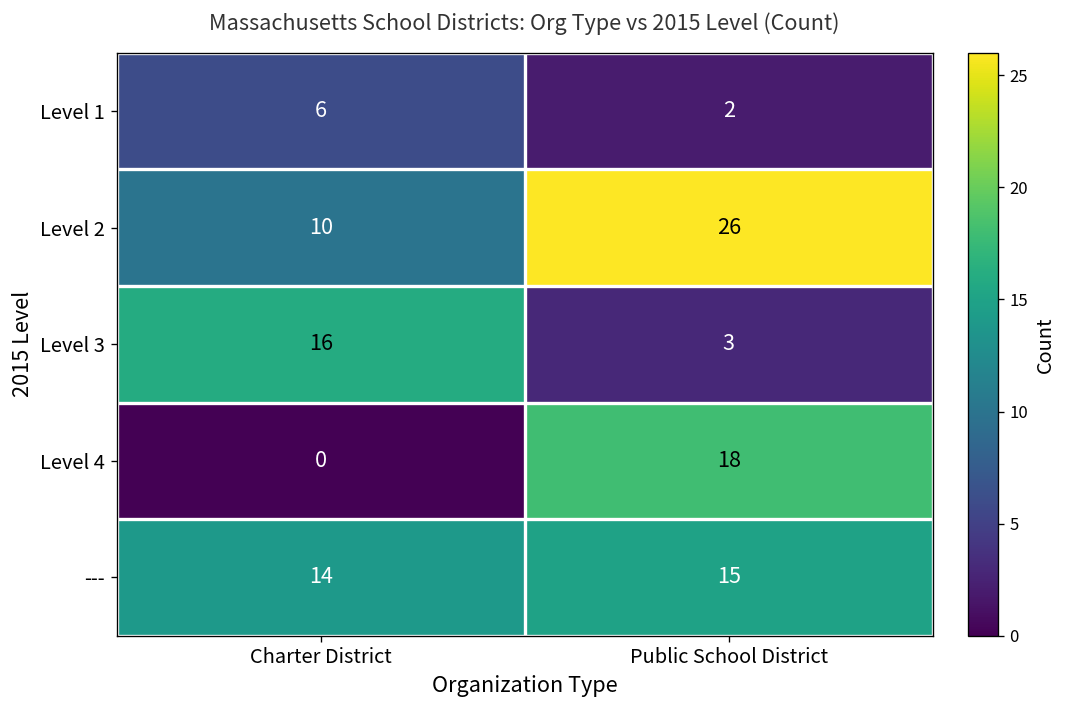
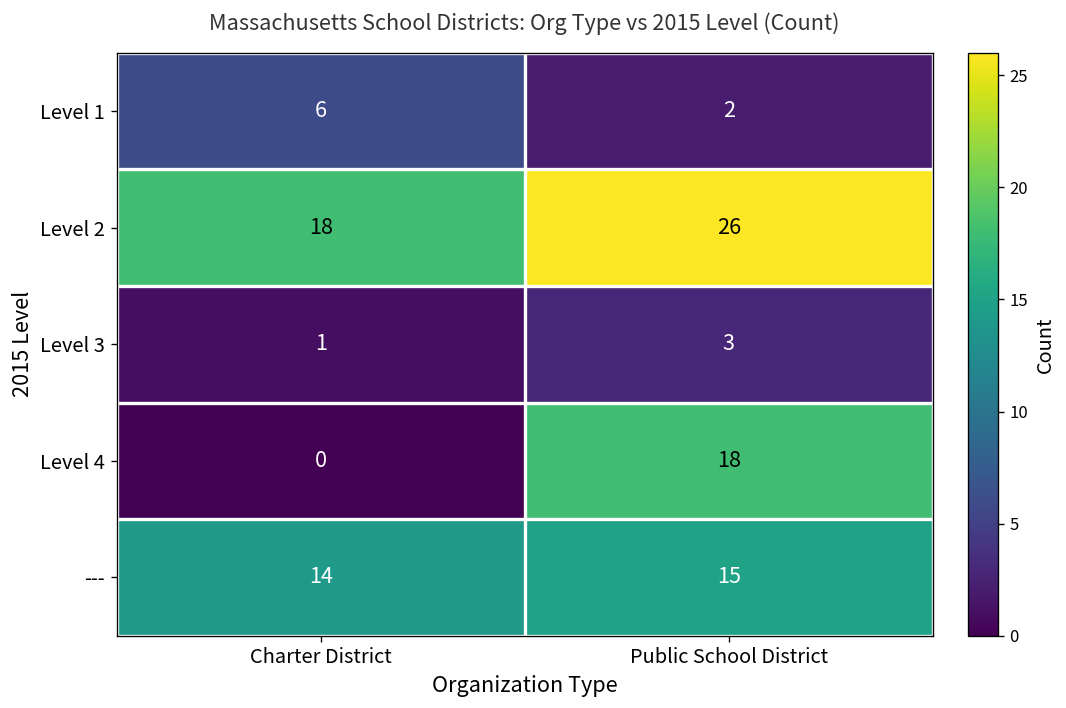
Level 2, Charter District: 10 -> 18
Level 3, Charter District: 16 -> 1
